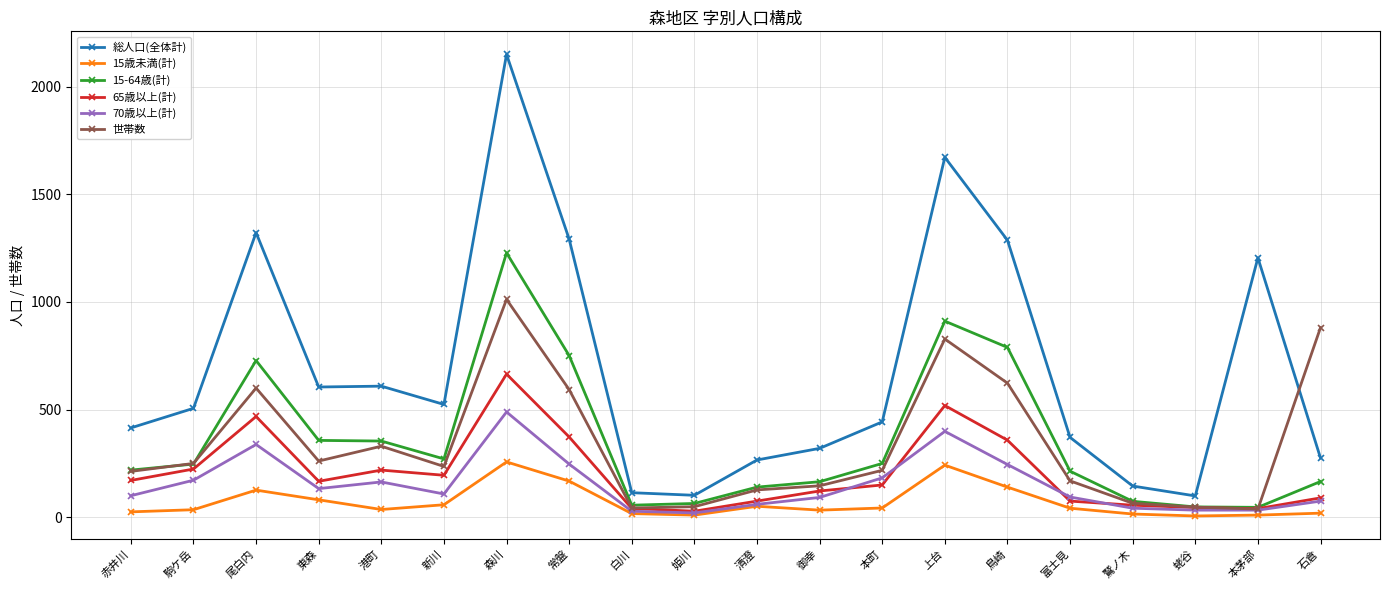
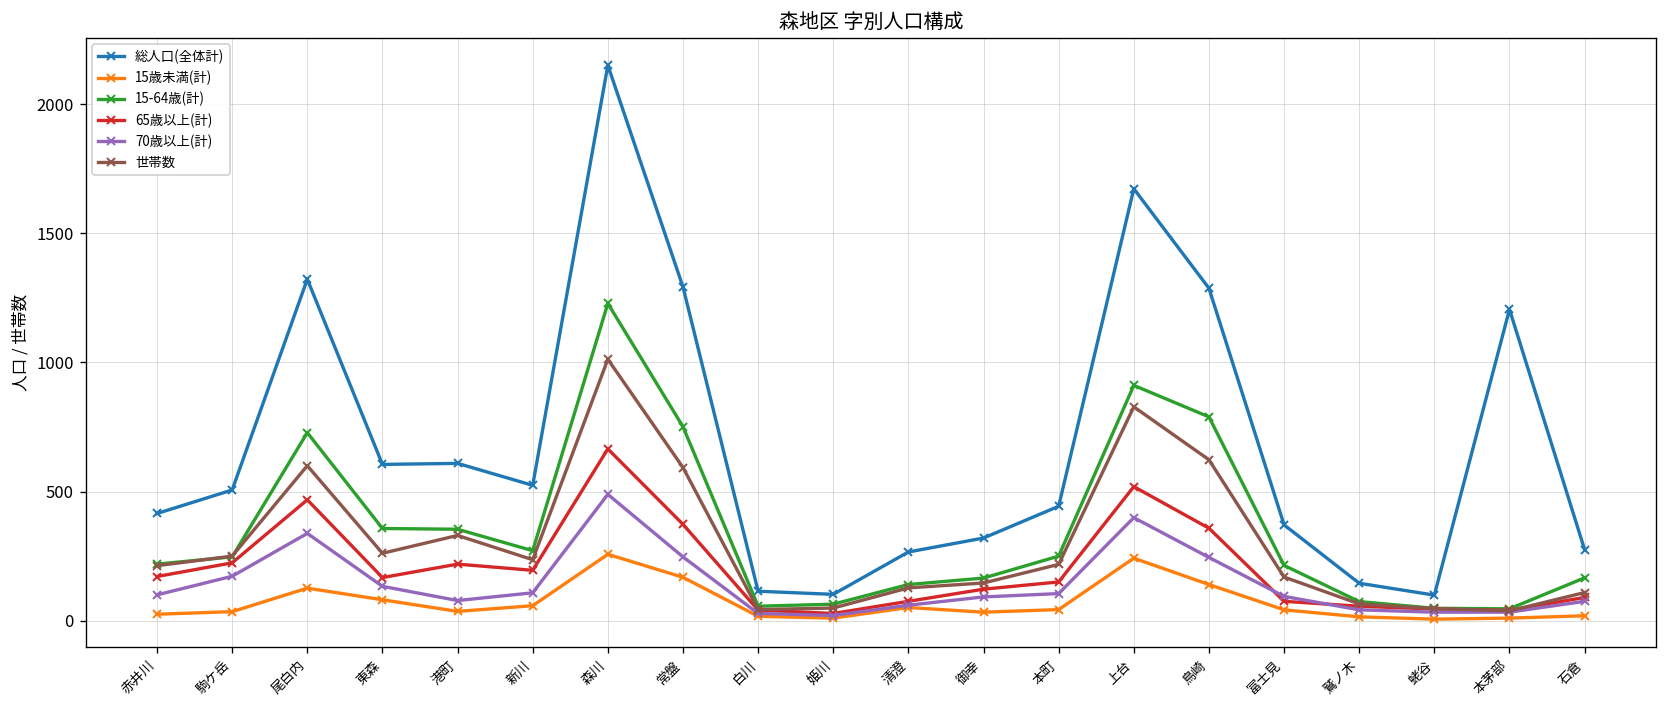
70歳以上(計), 港町: 160 -> 80
70歳以上(計), 本町: 180 -> 110
世帯数, 石倉: 880 -> 110
